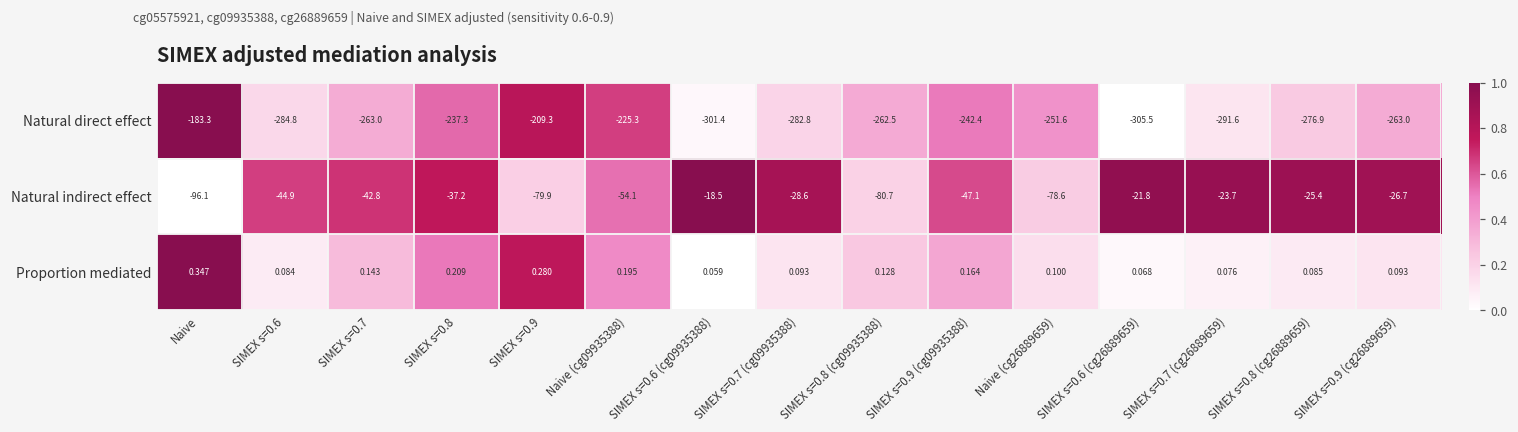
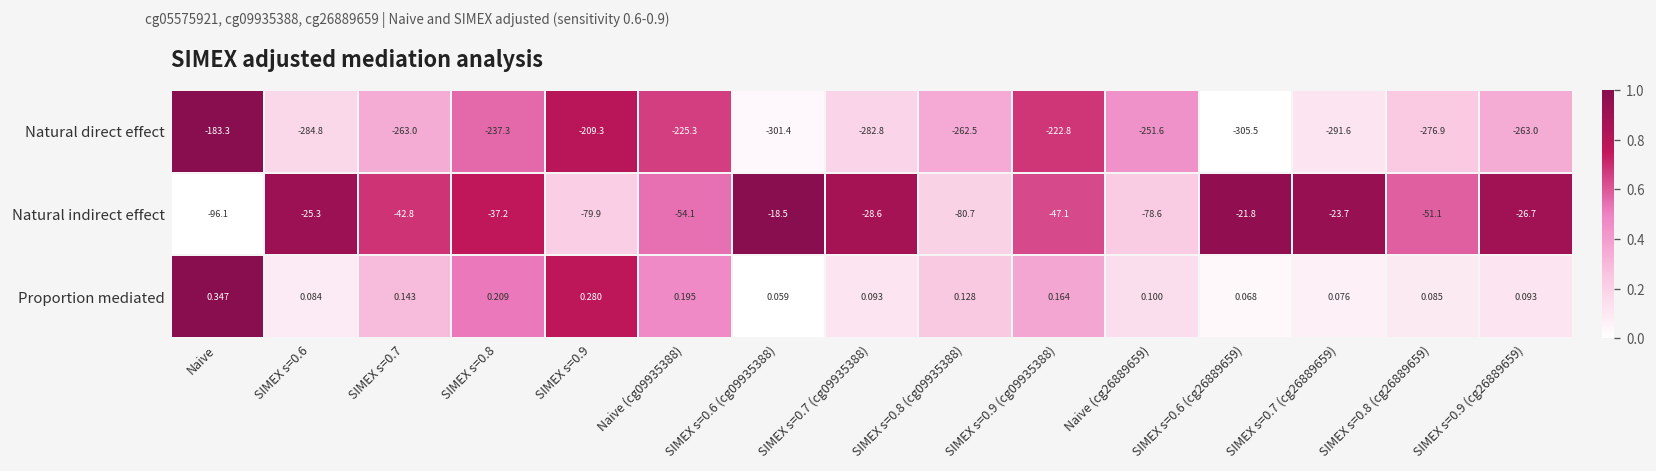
Natural direct effect, SIMEX s=0.9 (cg09935388): -242.4 -> -222.8
Natural indirect effect, SIMEX s=0.6: -44.9 -> -25.3
Natural indirect effect, SIMEX s=0.8 (cg26889659): -25.4 -> -51.1
